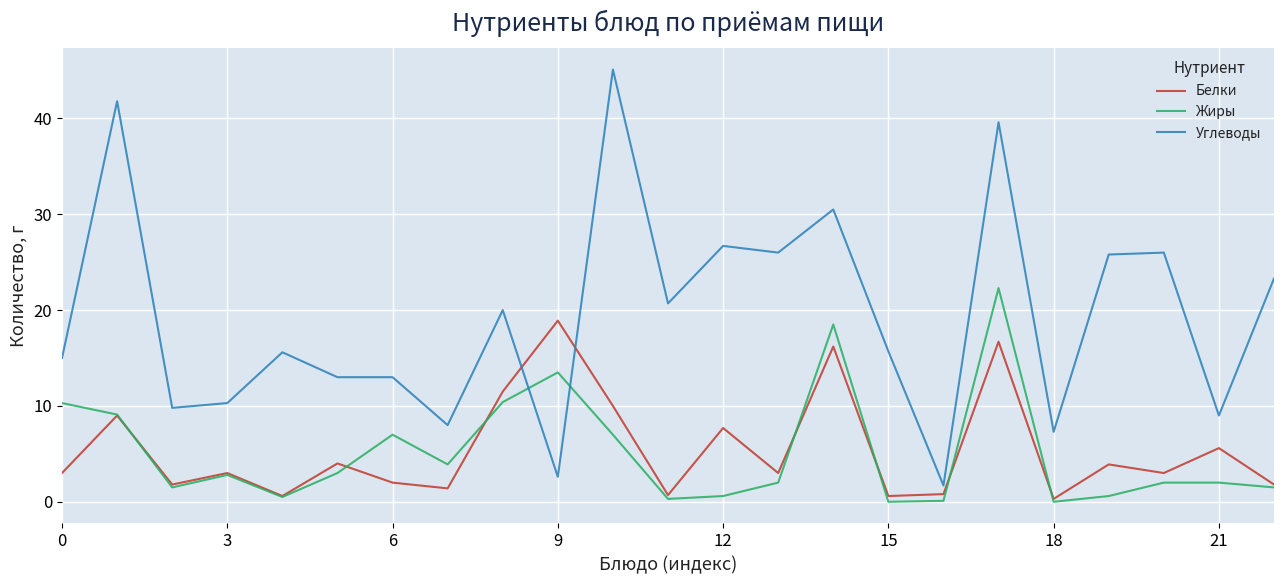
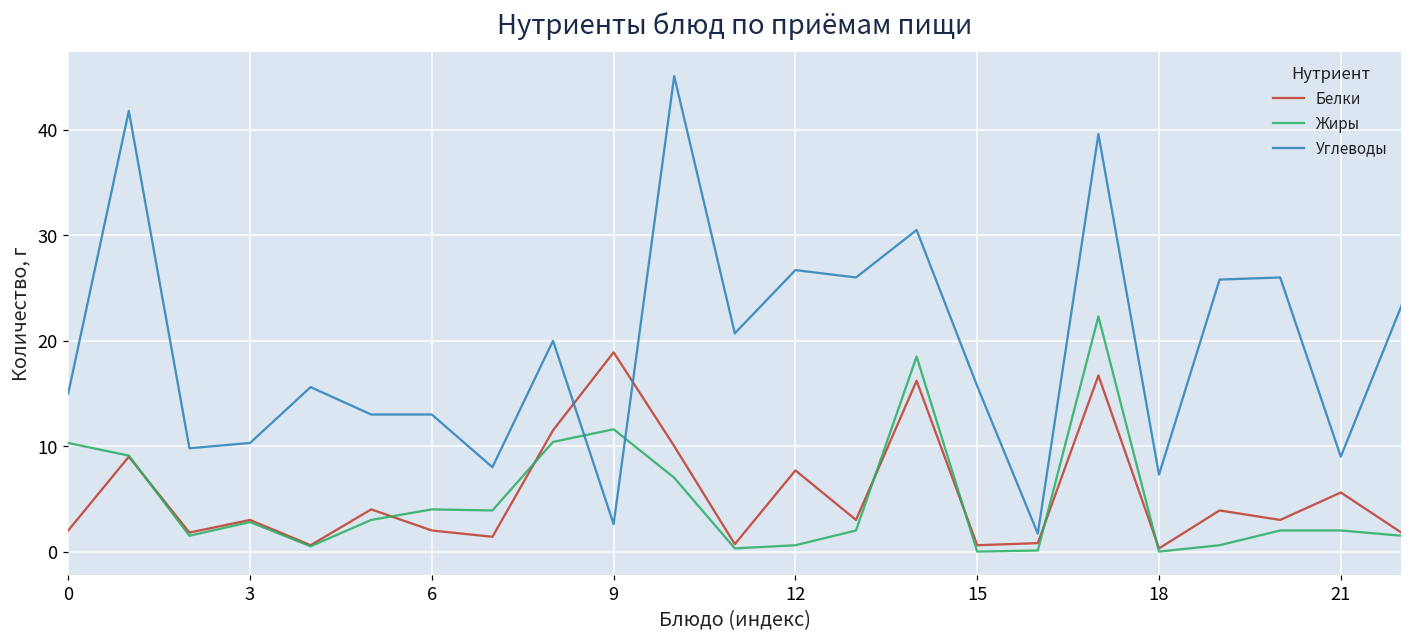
Белки, 0: 3 -> 2
Жиры, 6: 7 -> 4
Жиры, 9: 14 -> 12
